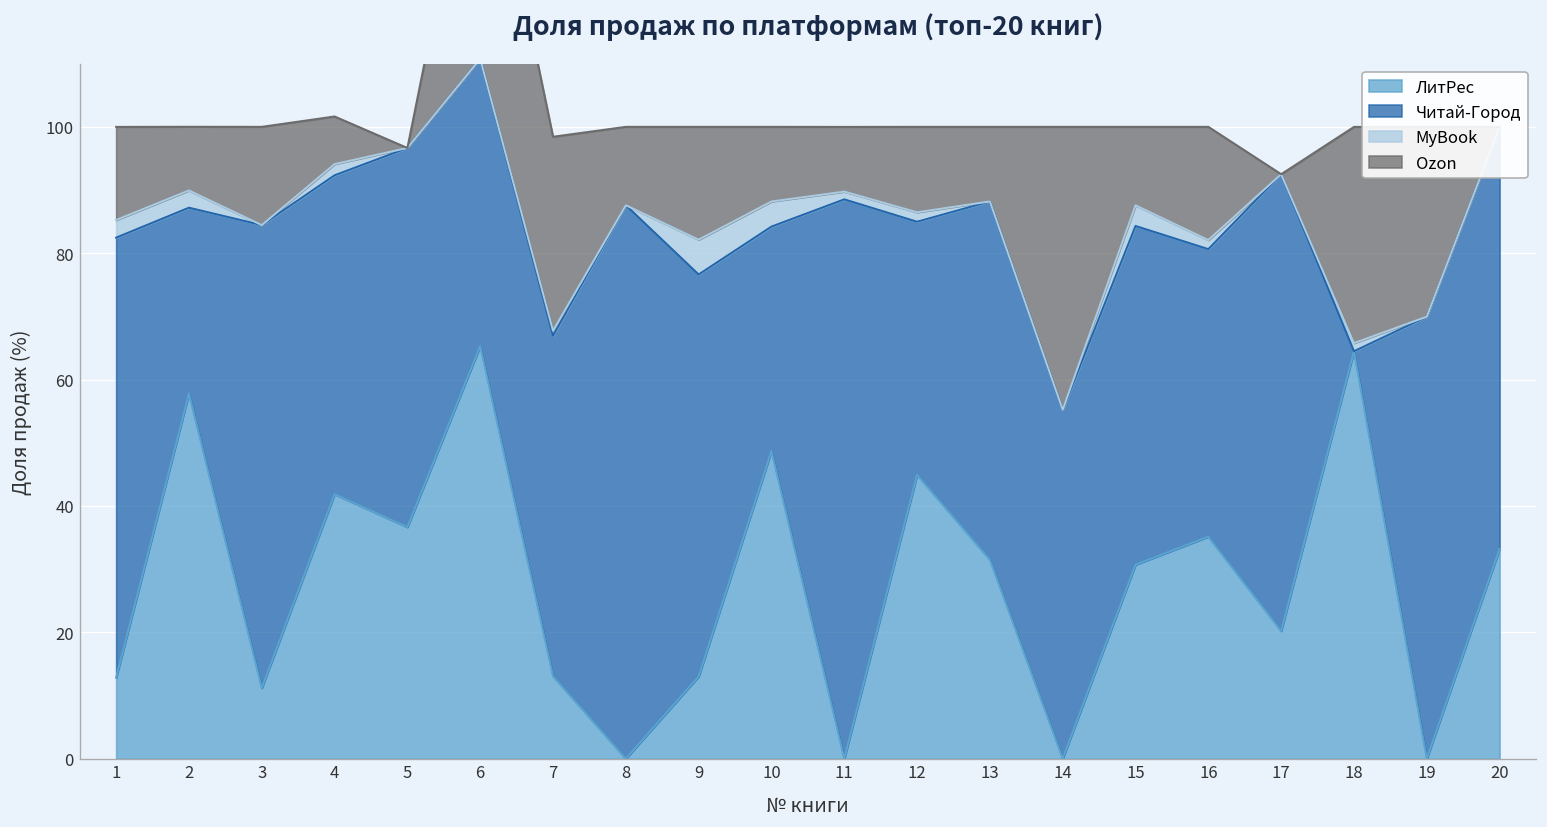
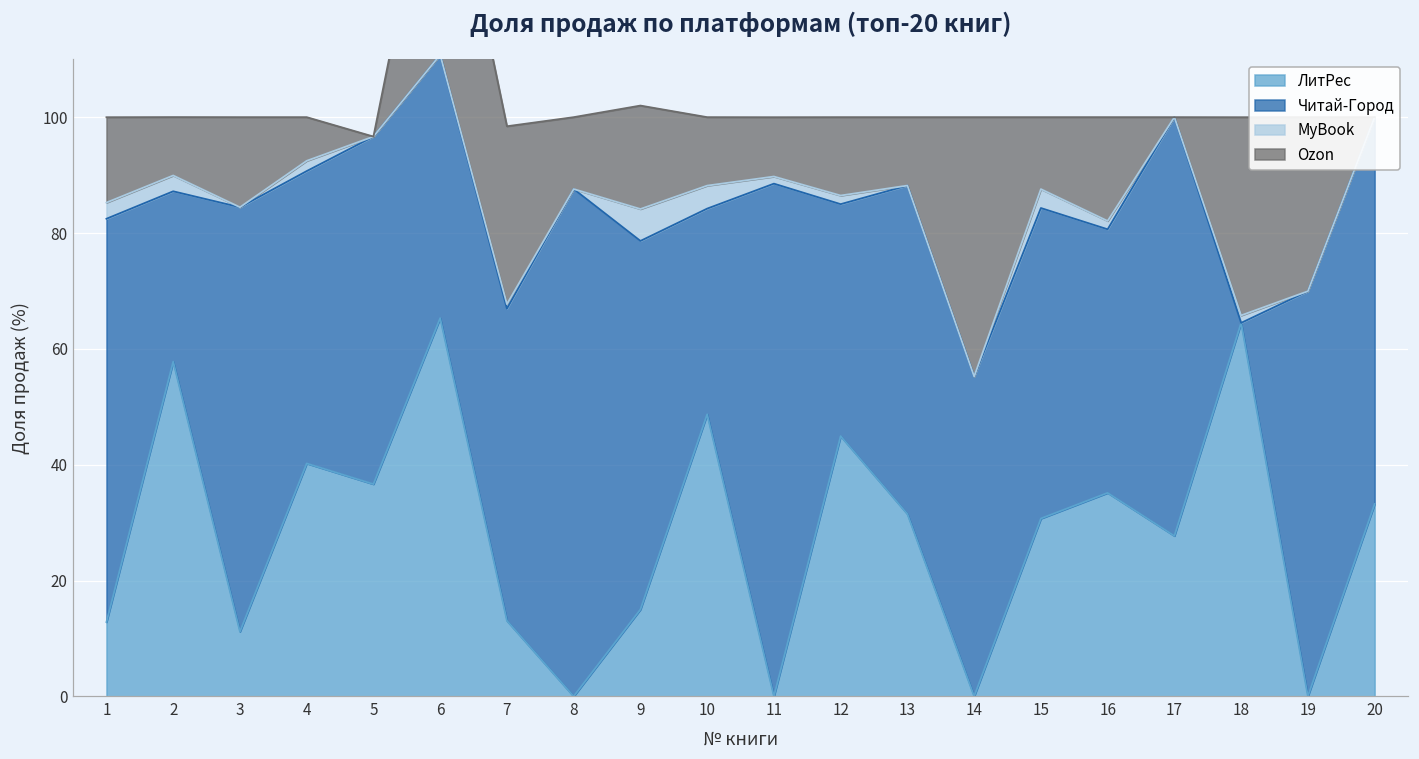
ЛитРес, 4: 42 -> 40
ЛитРес, 9: 13 -> 15
ЛитРес, 17: 20 -> 28
